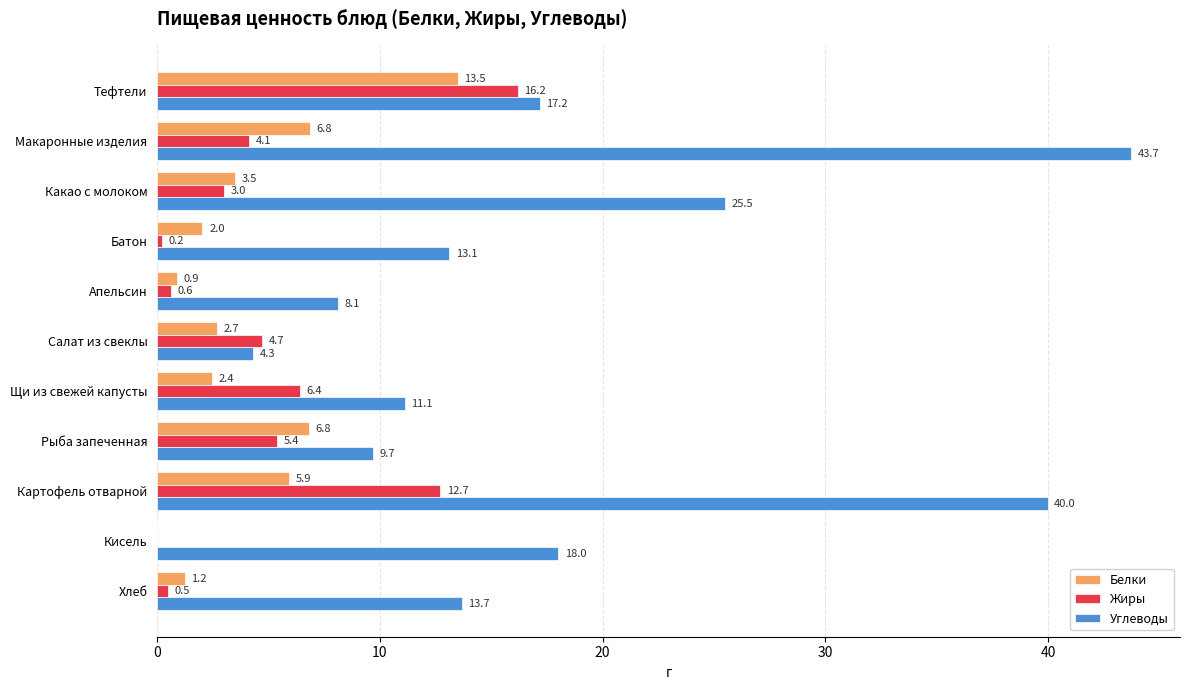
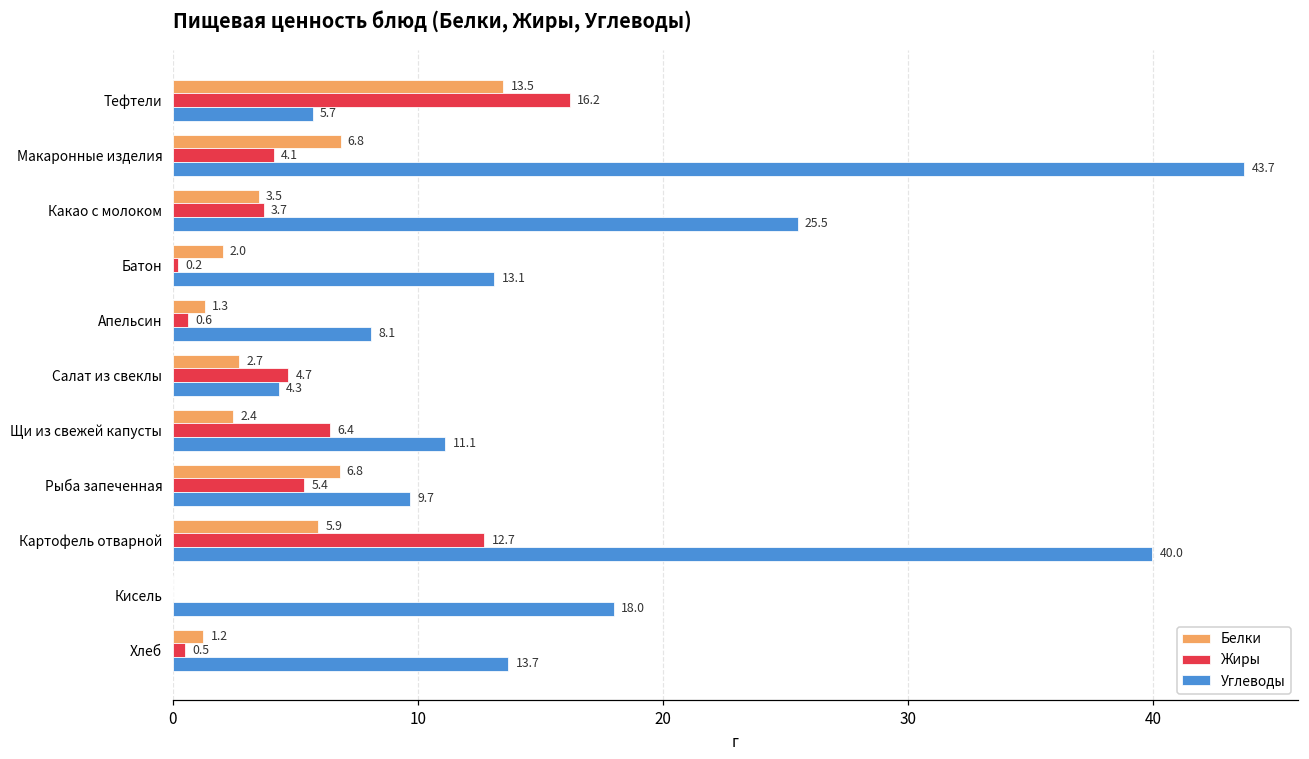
Углеводы, Тефтели: 17.2 -> 5.7
Жиры, Какао с молоком: 3.0 -> 3.7
Белки, Апельсин: 0.9 -> 1.3
